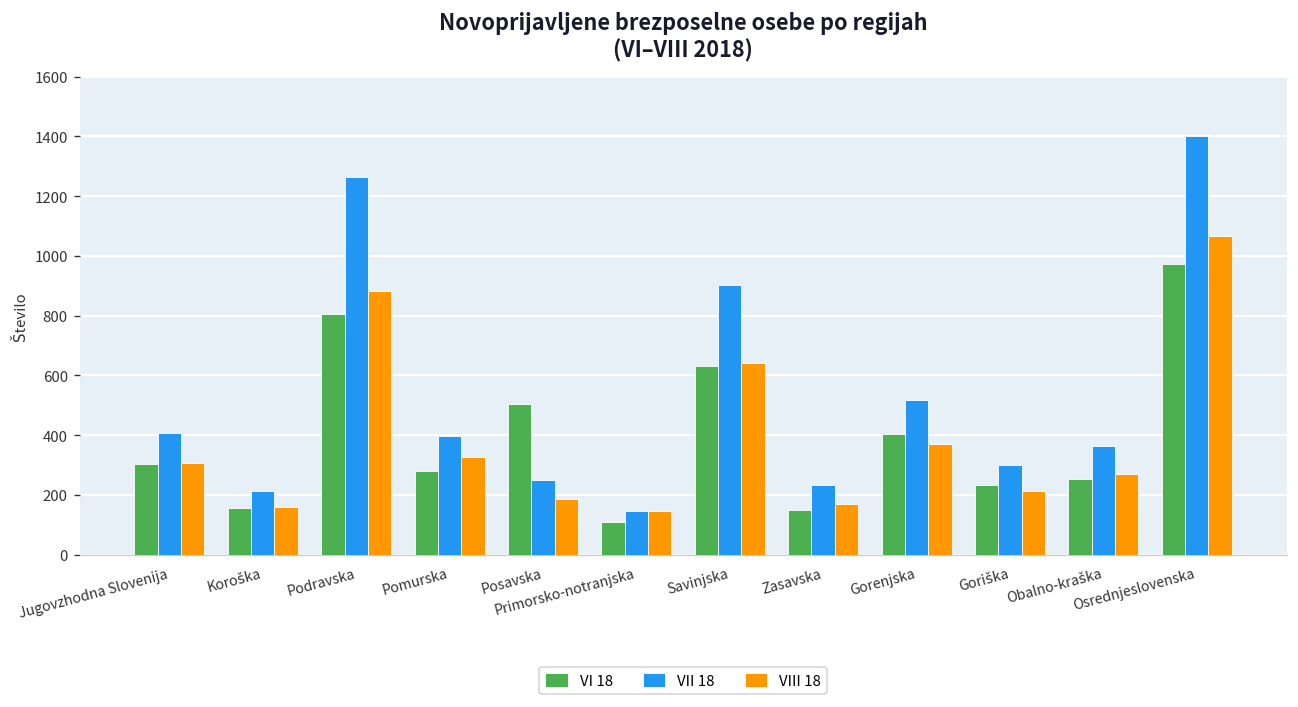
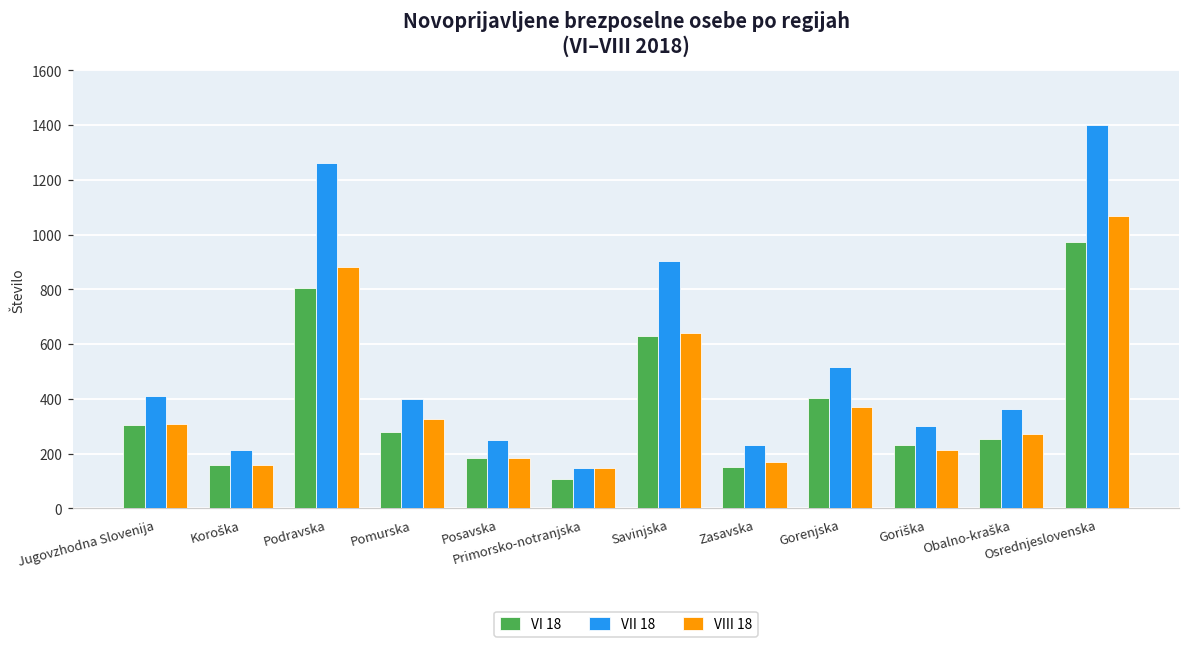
VI 18, Posavska: 510 -> 190
